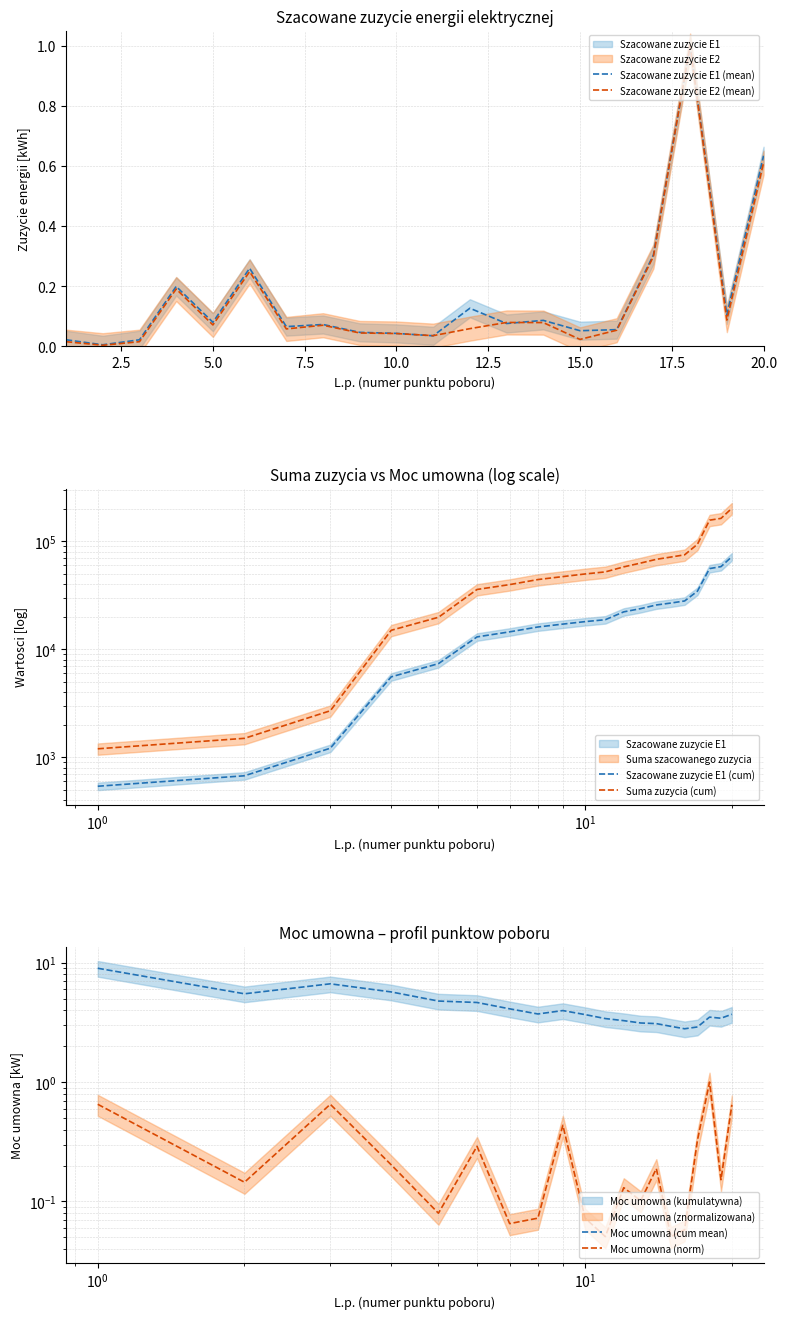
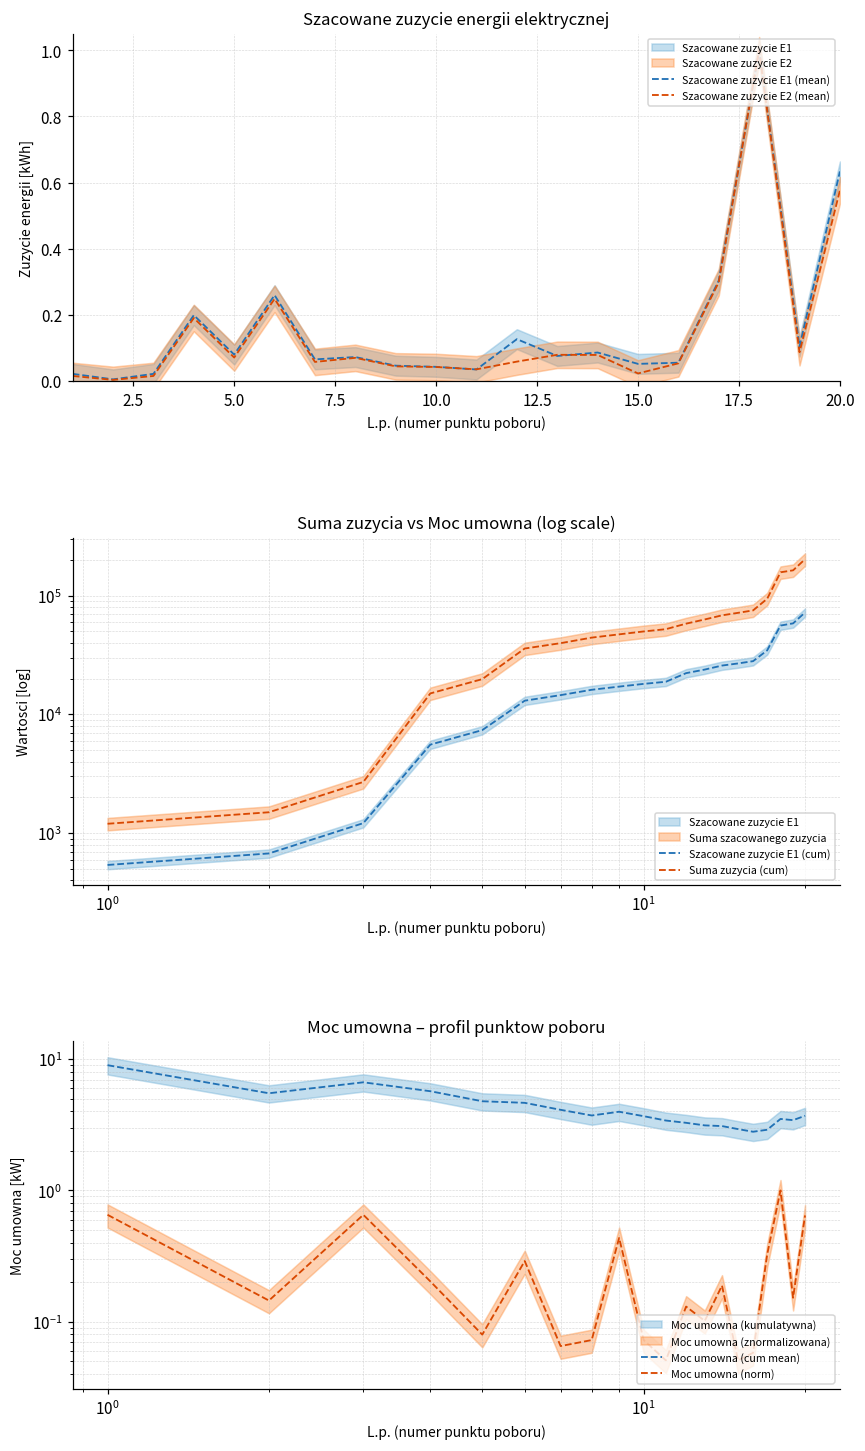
Szacowane zuzycie energii elektrycznej, Szacowane zuzycie E2 (mean), 20.0: 0.61 -> 0.58
